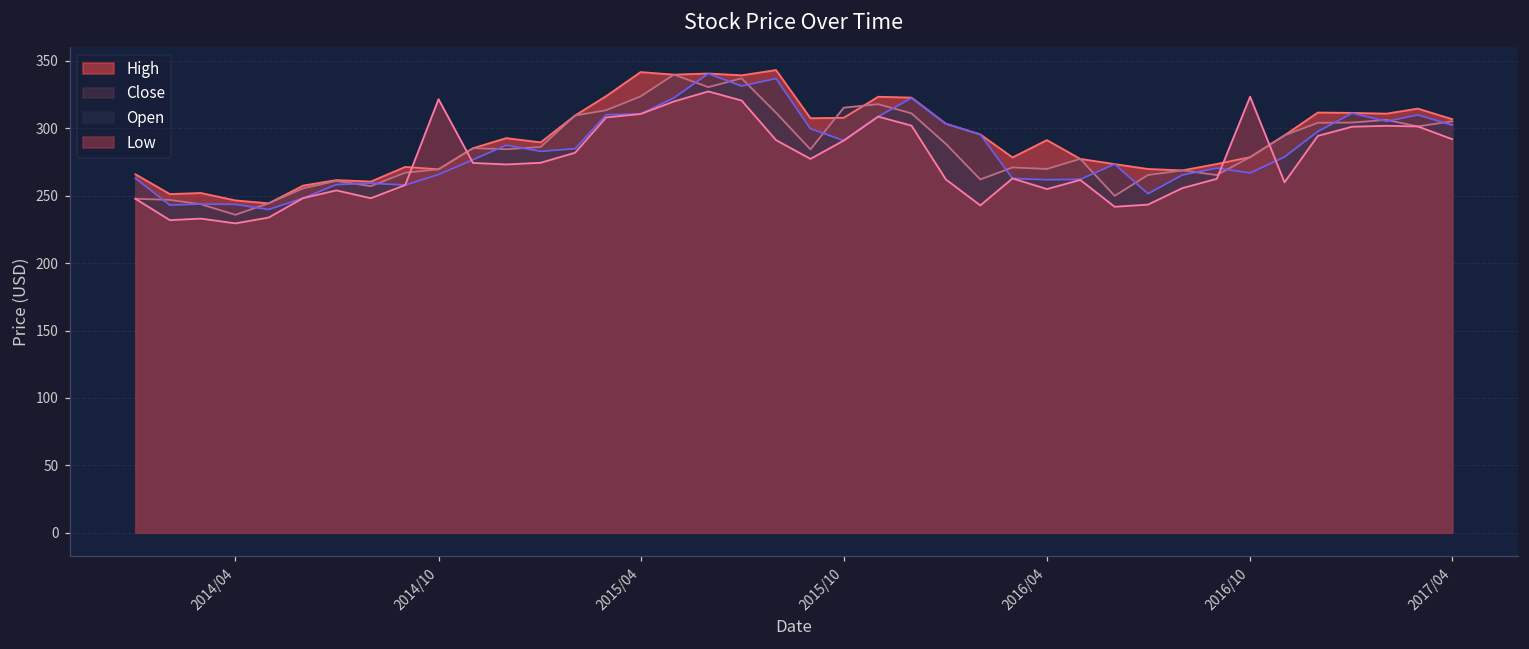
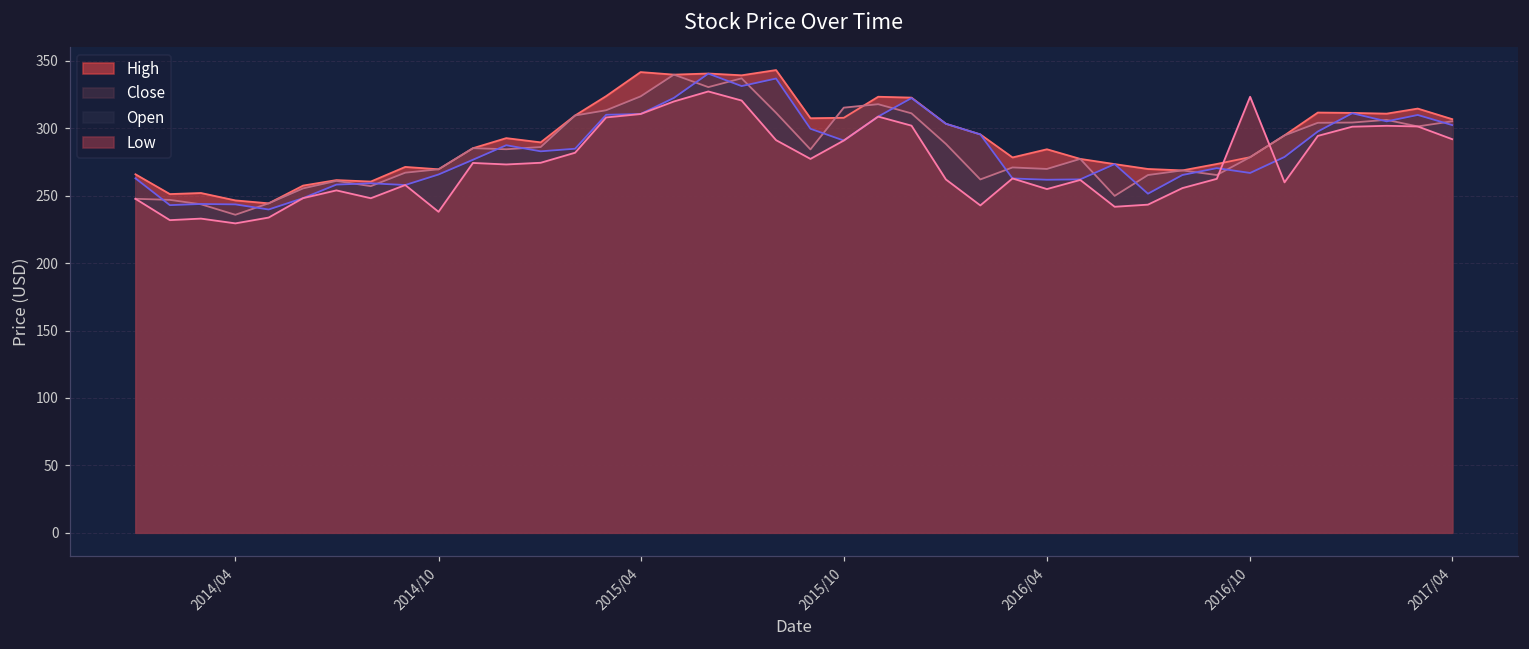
Low, 2014/10: 322 -> 238
High, 2016/04: 291 -> 284
